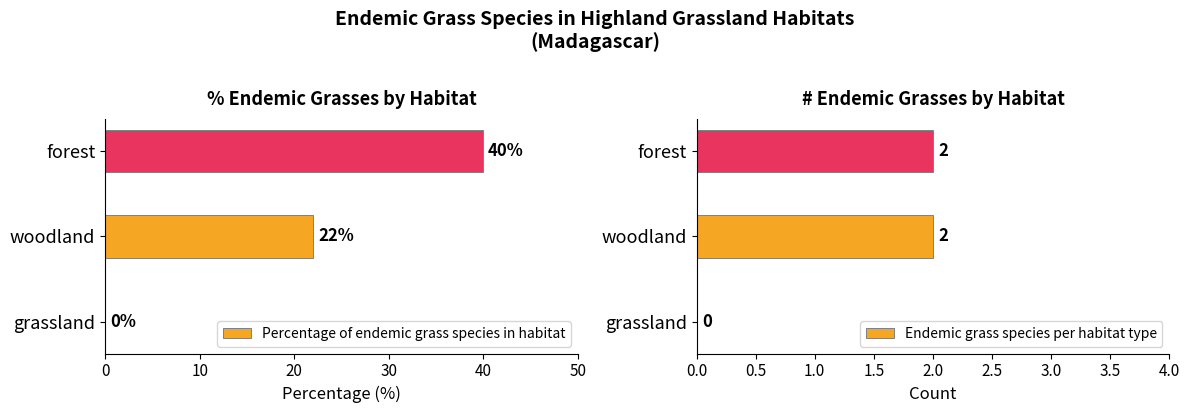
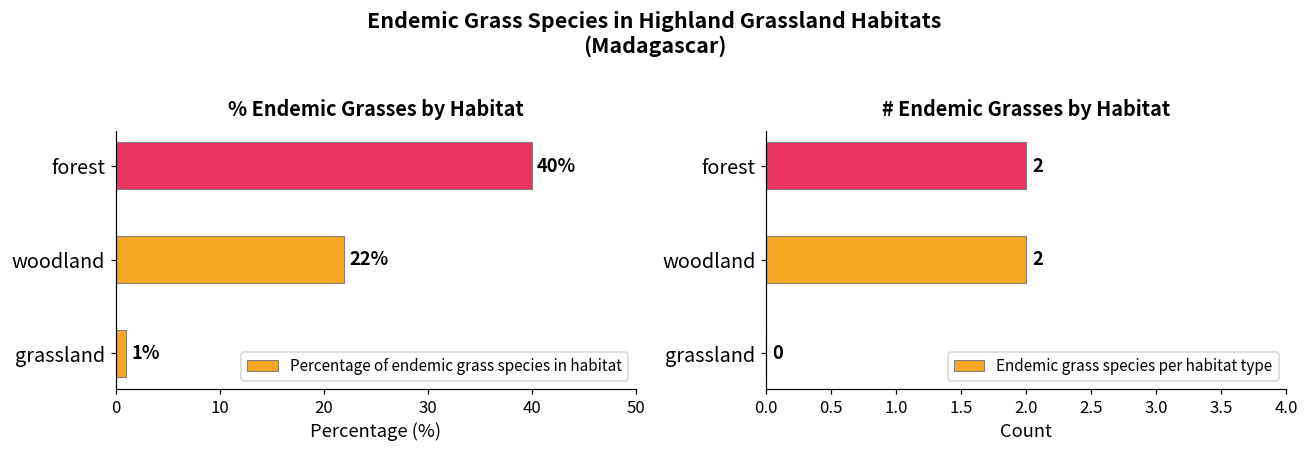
% Endemic Grasses by Habitat, grassland: 0% -> 1%
